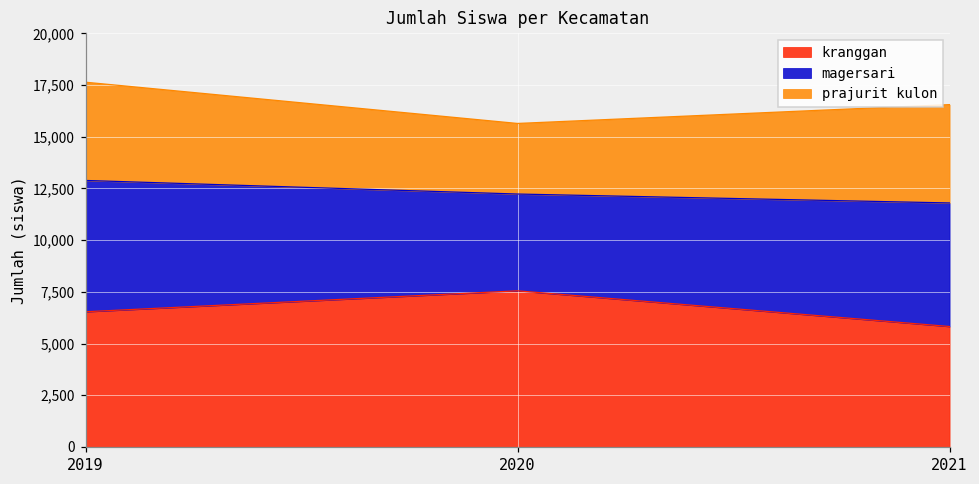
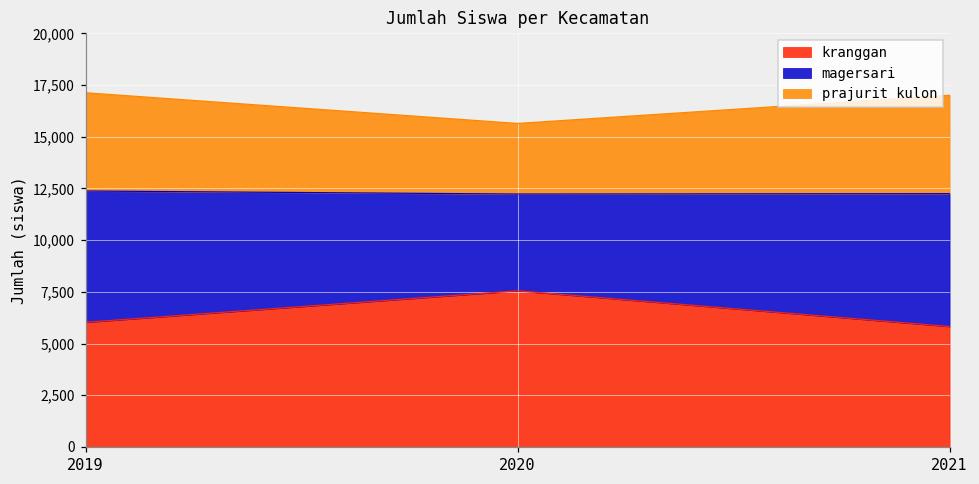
kranggan, 2019: 6,500 -> 6,000
magersari, 2021: 6,000 -> 6,400
